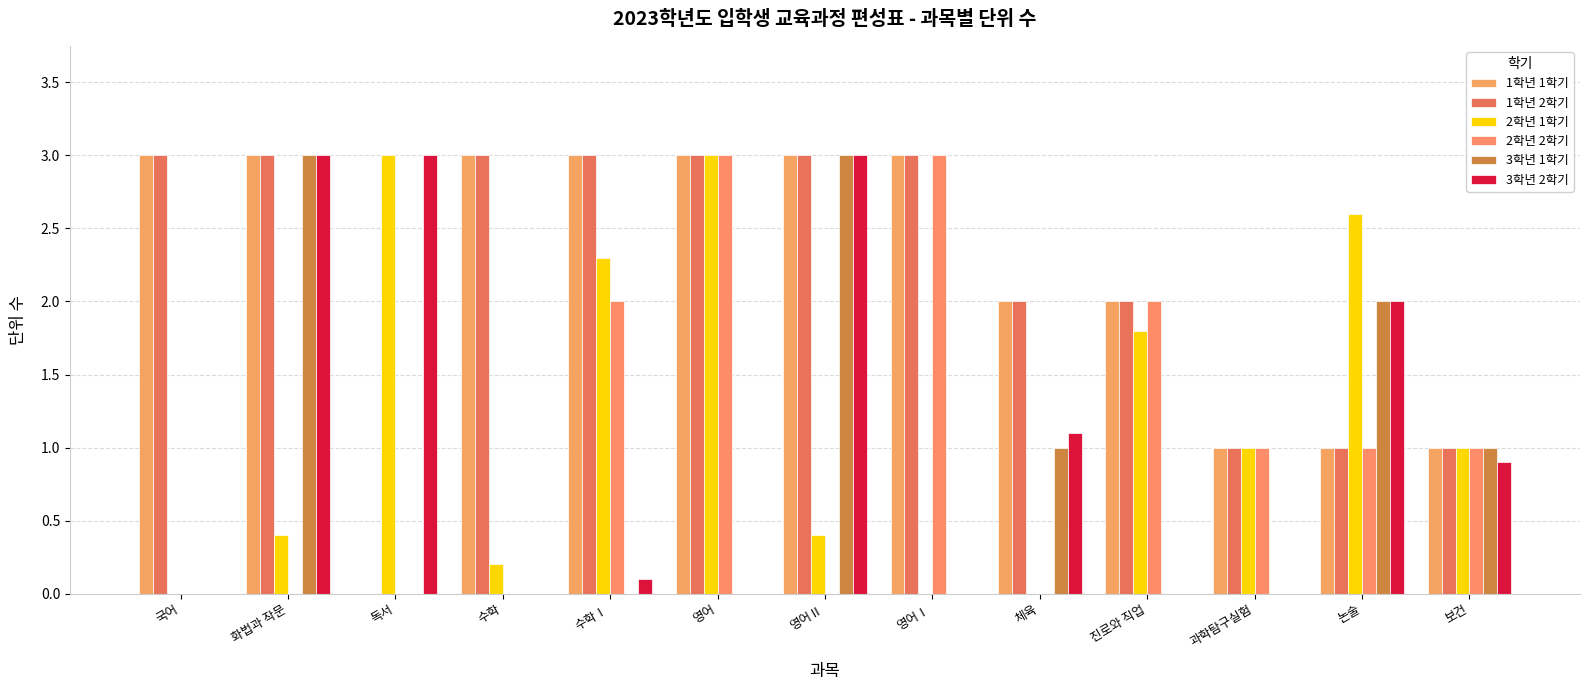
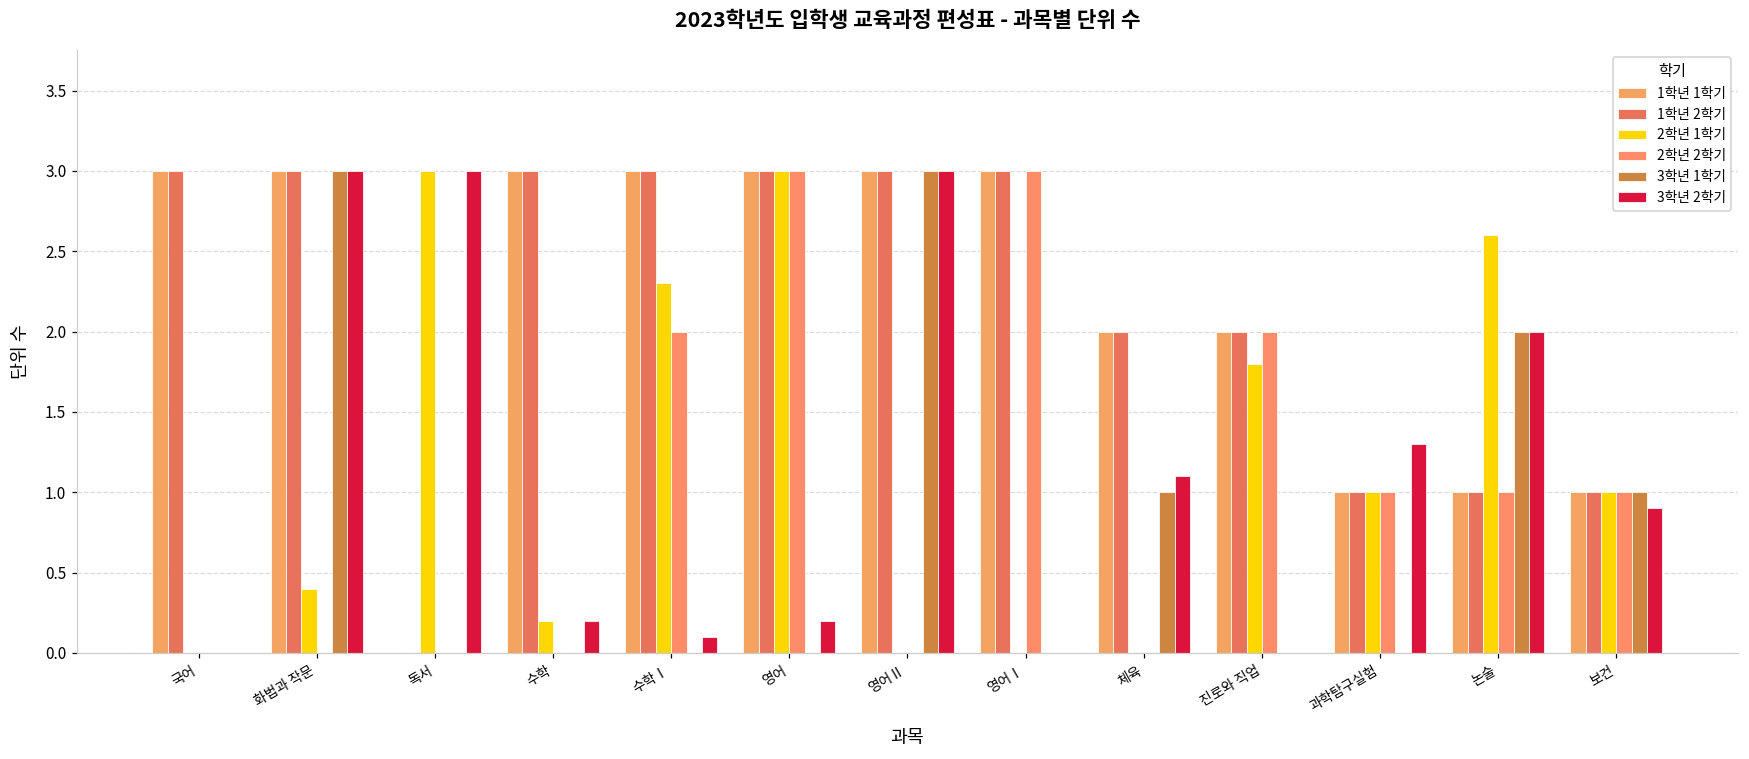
3학년 2학기, 수학: 0.0 -> 0.2
3학년 2학기, 영어: 0.0 -> 0.2
2학년 1학기, 영어Ⅱ: 0.4 -> 0.0
3학년 2학기, 과학탐구실험: 0.0 -> 1.3
